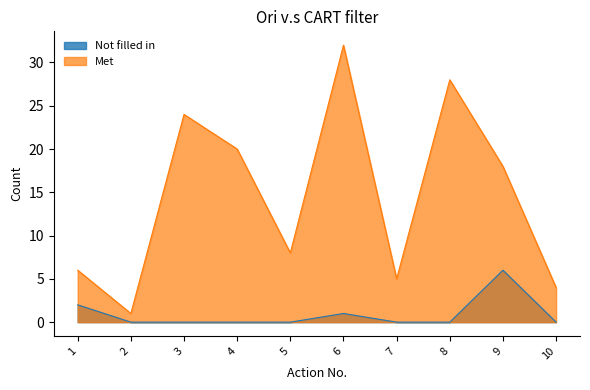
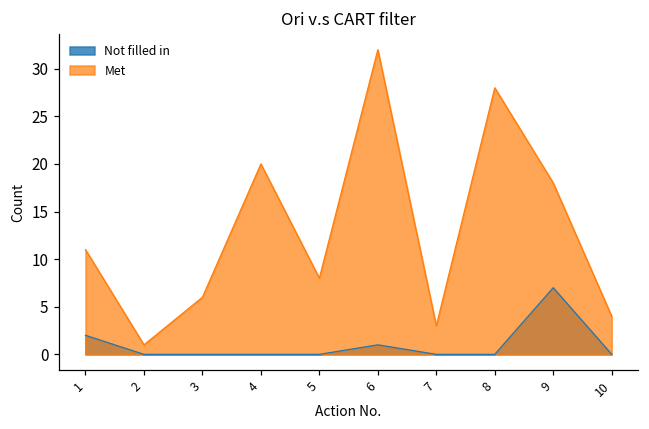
Met, 1: 6 -> 11
Met, 3: 24 -> 6
Met, 7: 5 -> 3
Not filled in, 9: 6 -> 7
